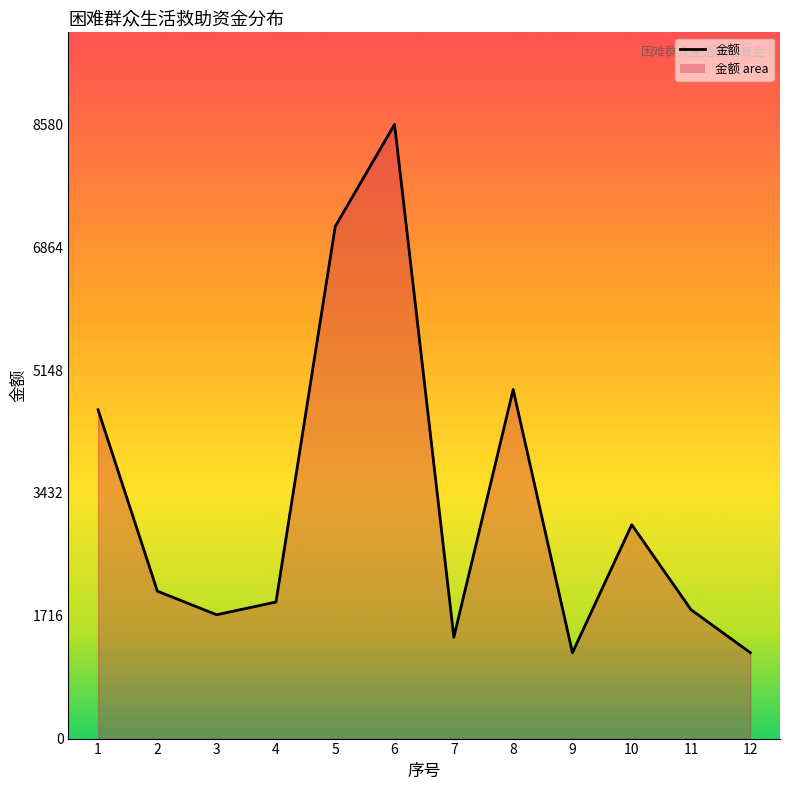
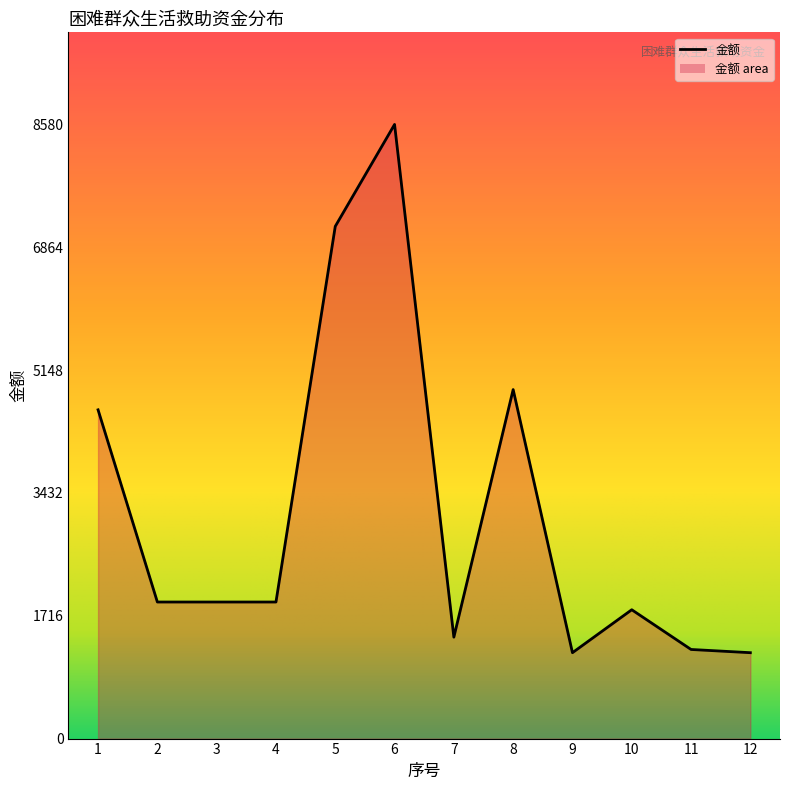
2: 2100 -> 1900
3: 1700 -> 1900
10: 3000 -> 1800
11: 1800 -> 1200
